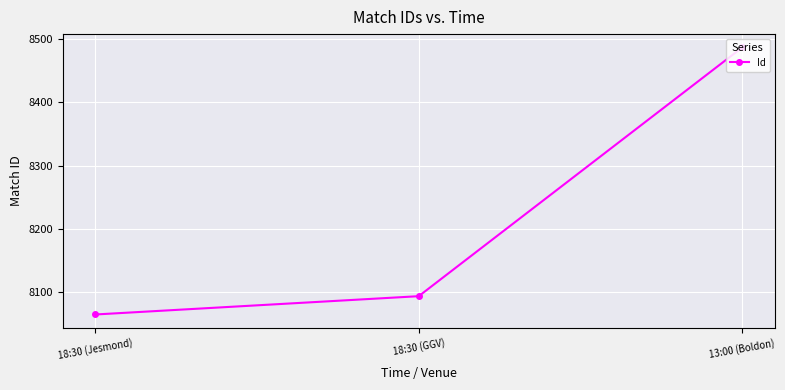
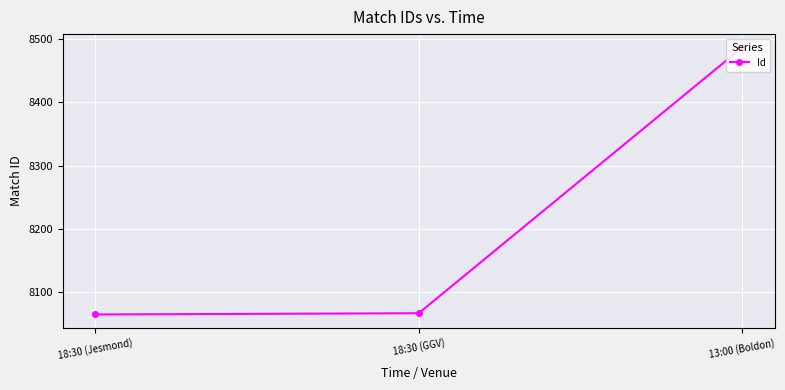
18:30 (GGV): 8090 -> 8070
